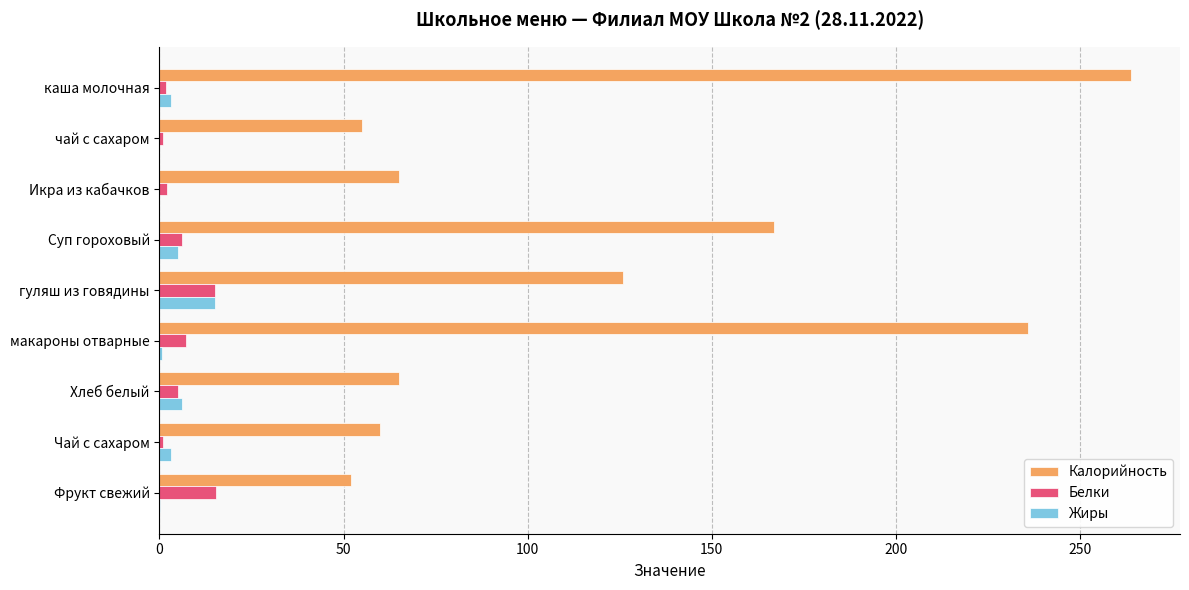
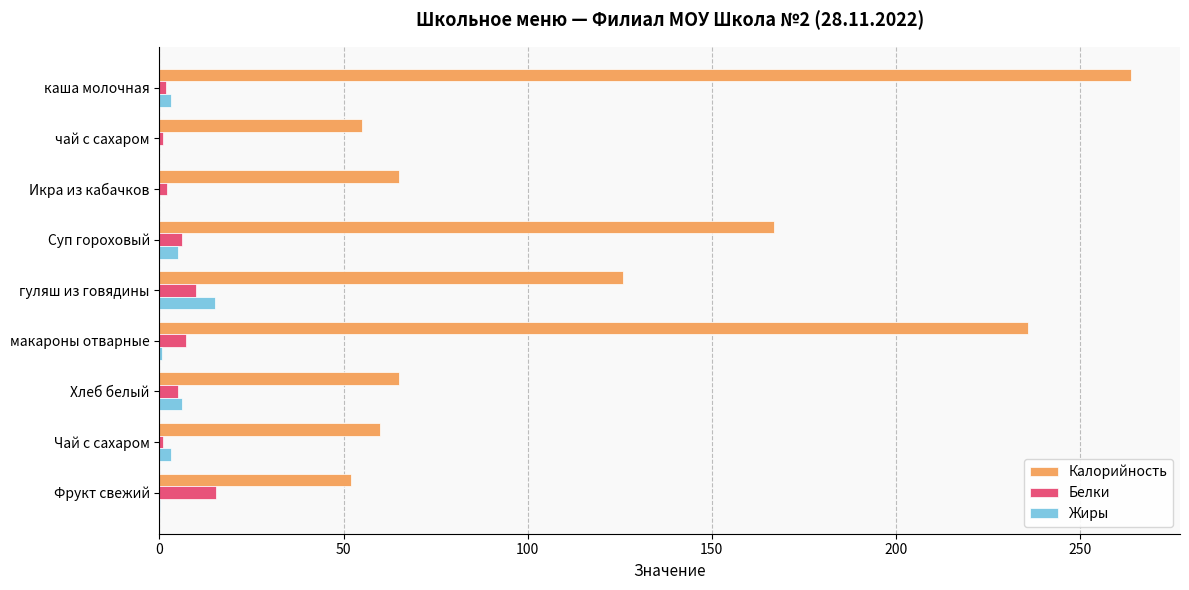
Белки, гуляш из говядины: 15 -> 10
